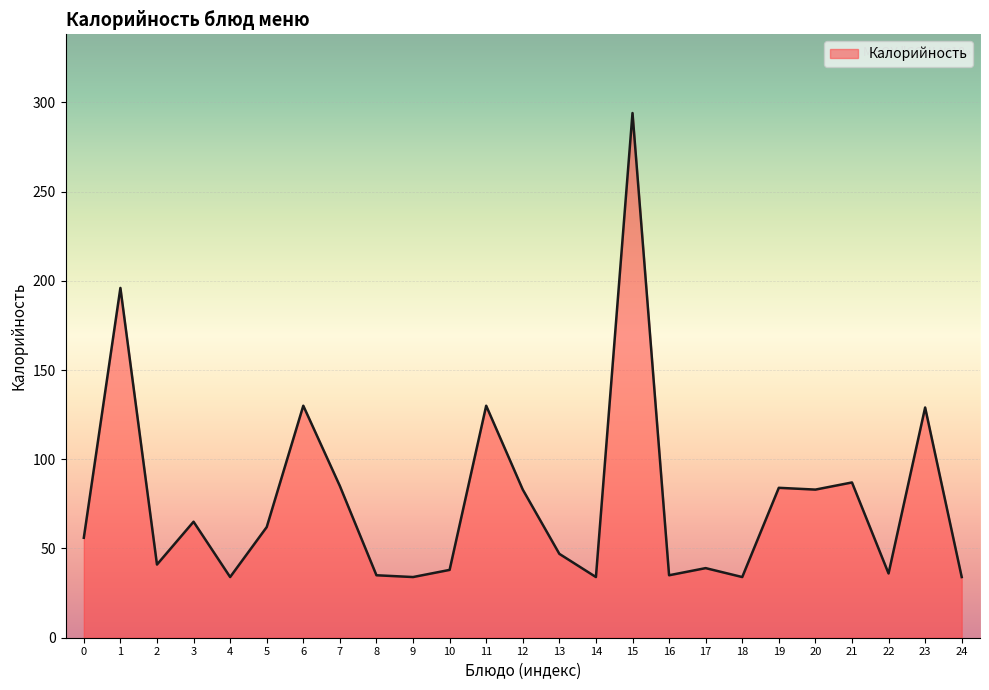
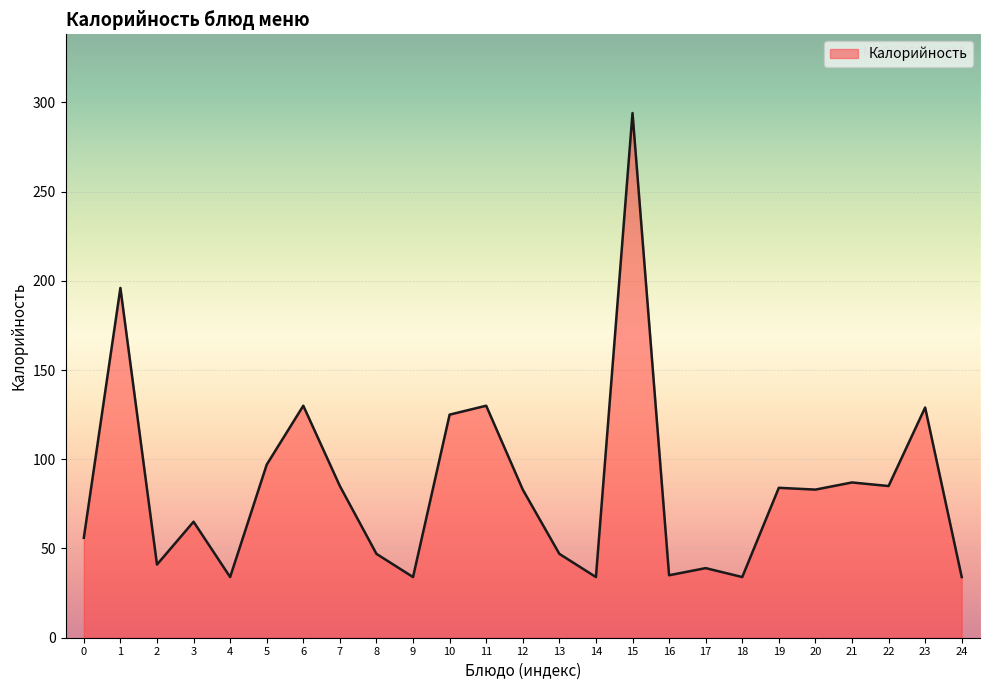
5: 62 -> 97
8: 35 -> 47
10: 38 -> 125
22: 36 -> 85
